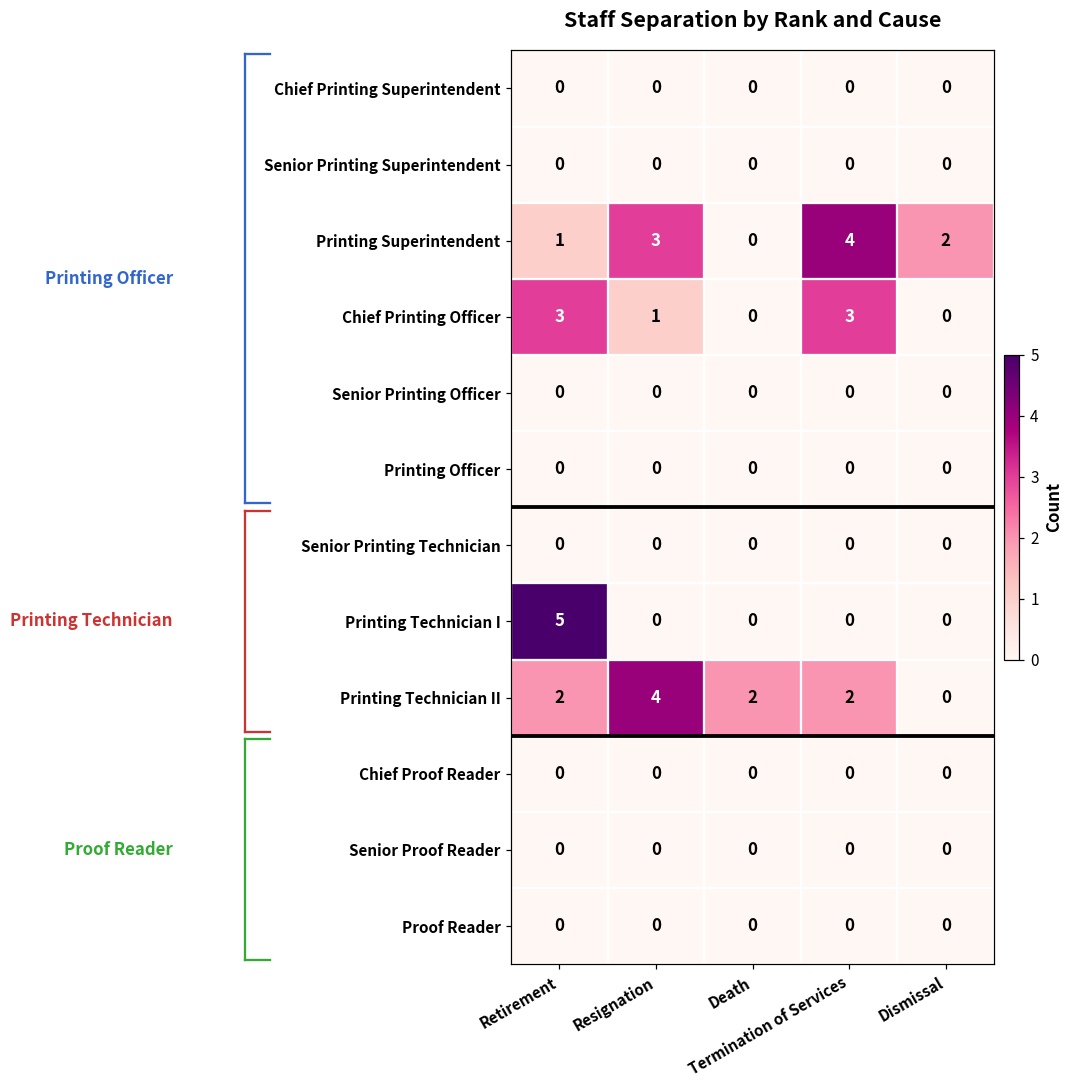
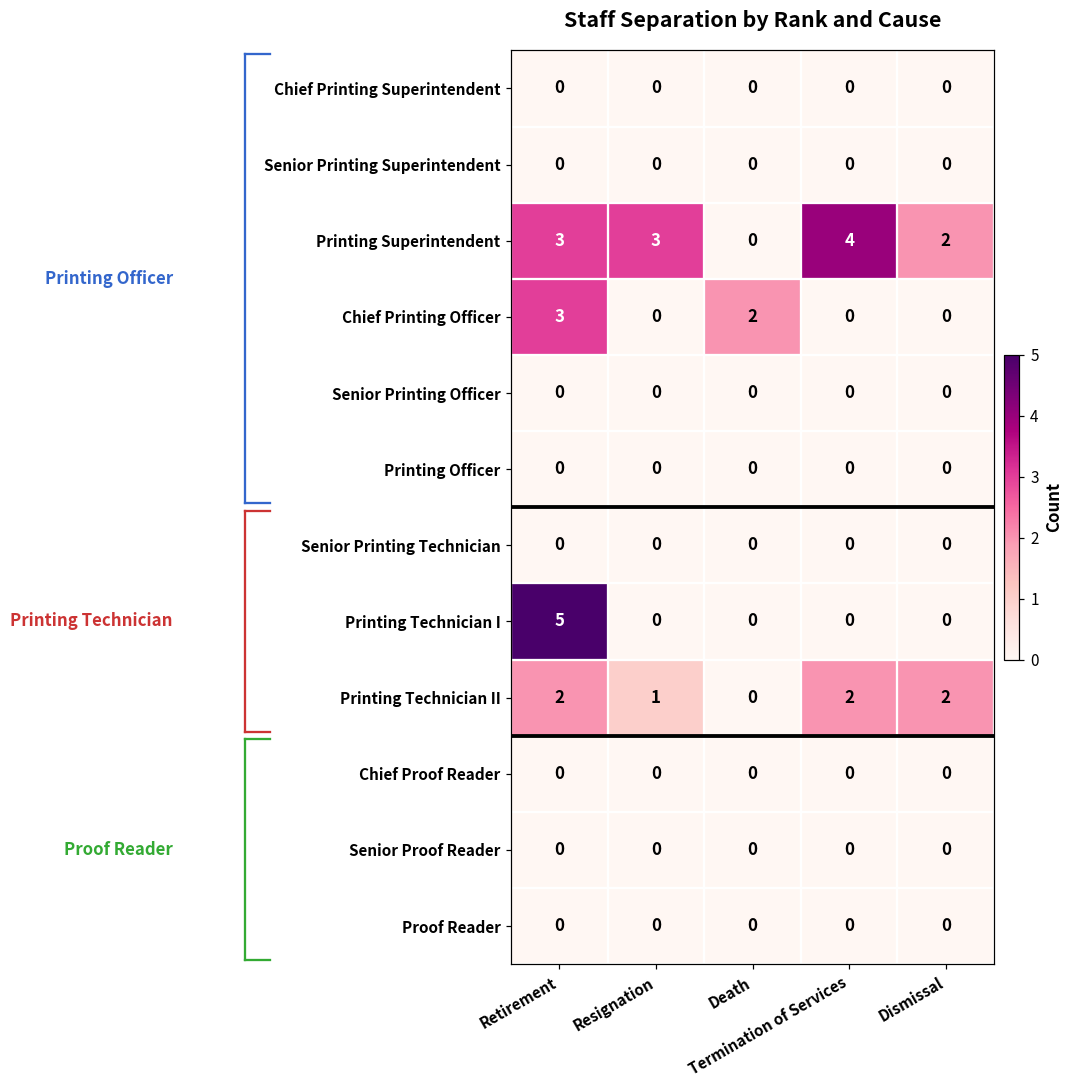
Printing Superintendent, Retirement: 1 -> 3
Chief Printing Officer, Resignation: 1 -> 0
Chief Printing Officer, Death: 0 -> 2
Chief Printing Officer, Termination of Services: 3 -> 0
Printing Technician II, Resignation: 4 -> 1
Printing Technician II, Death: 2 -> 0
Printing Technician II, Dismissal: 0 -> 2
